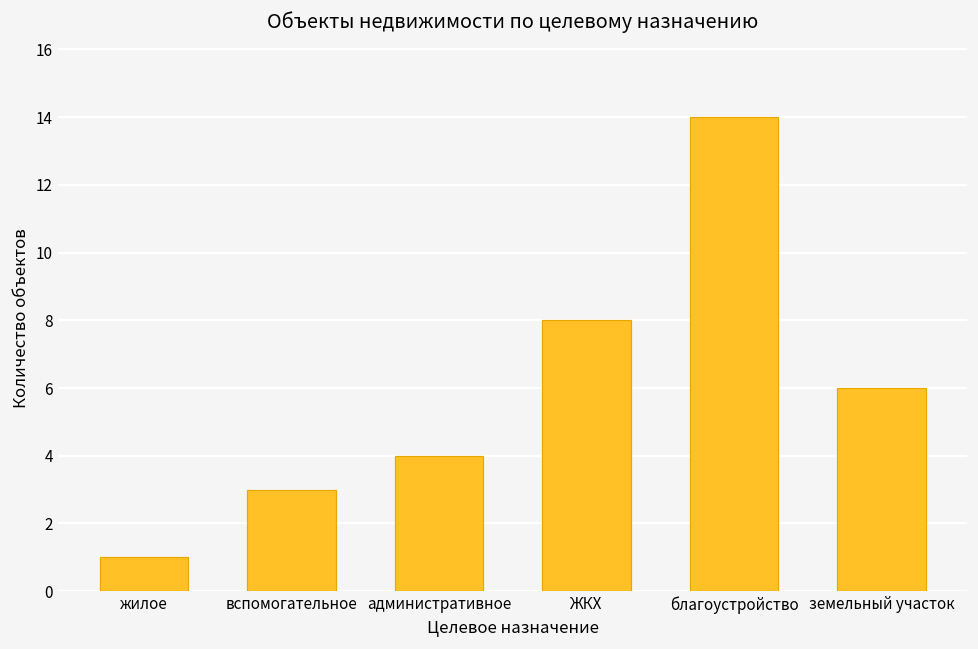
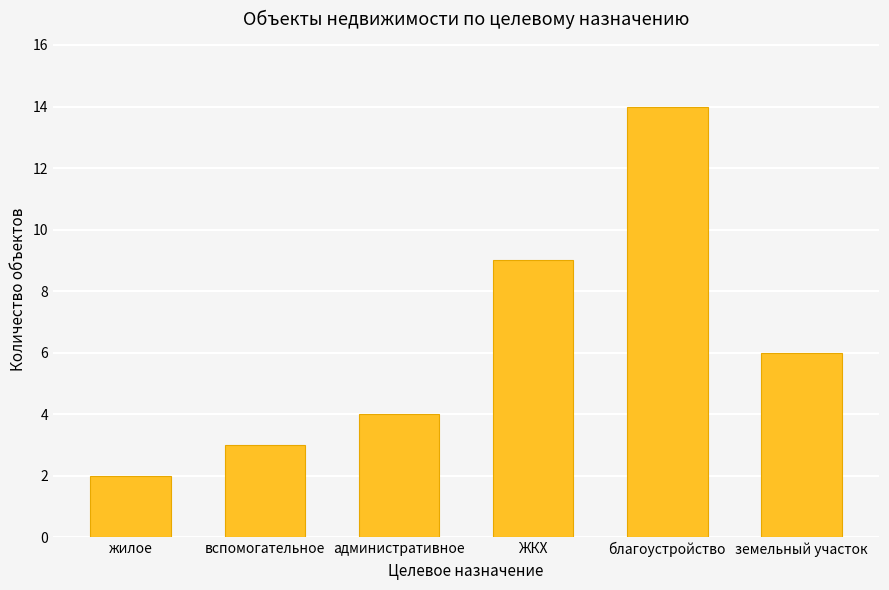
жилое: 1 -> 2
ЖКХ: 8 -> 9
